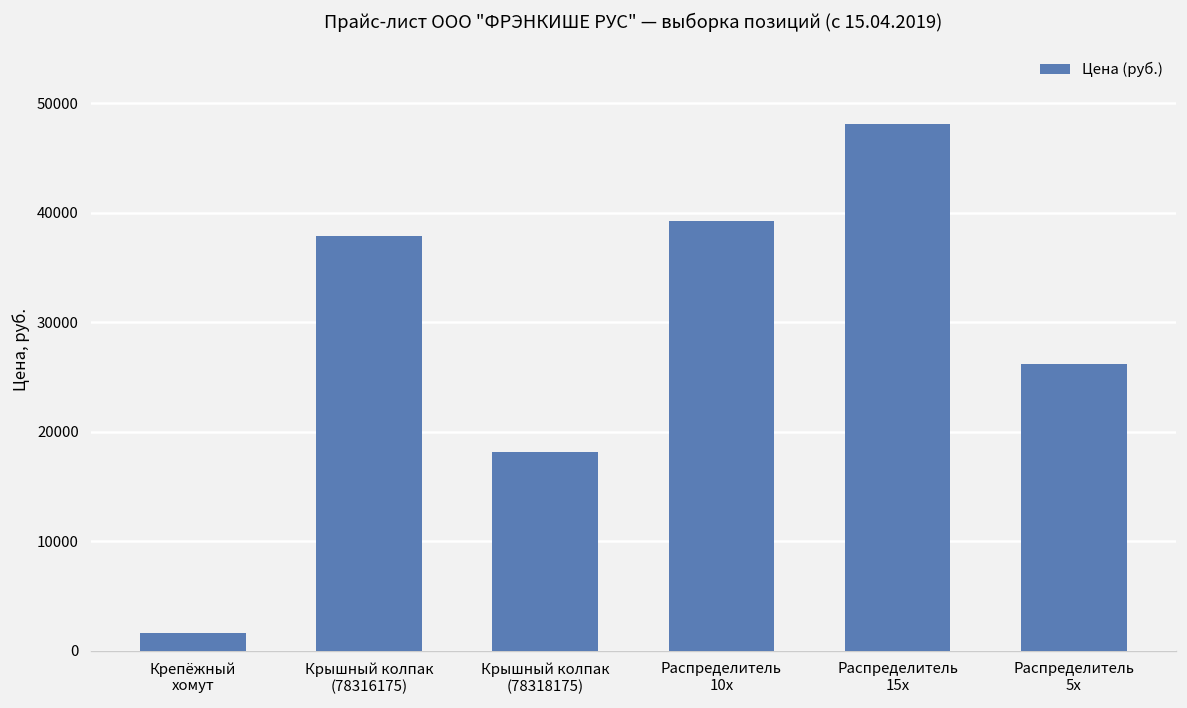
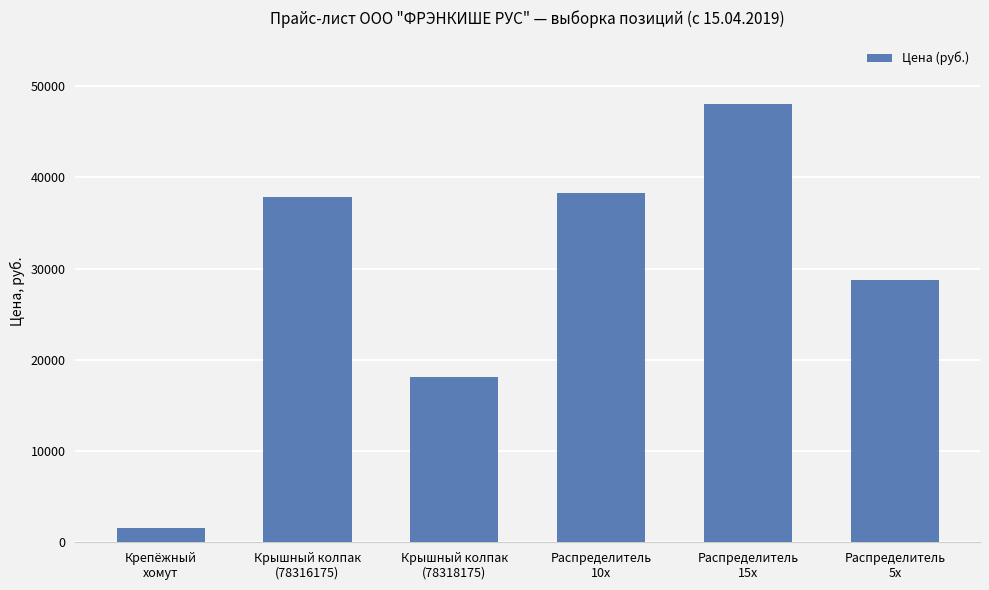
Распределитель 10x: 39000 -> 38000
Распределитель 5x: 26000 -> 29000
